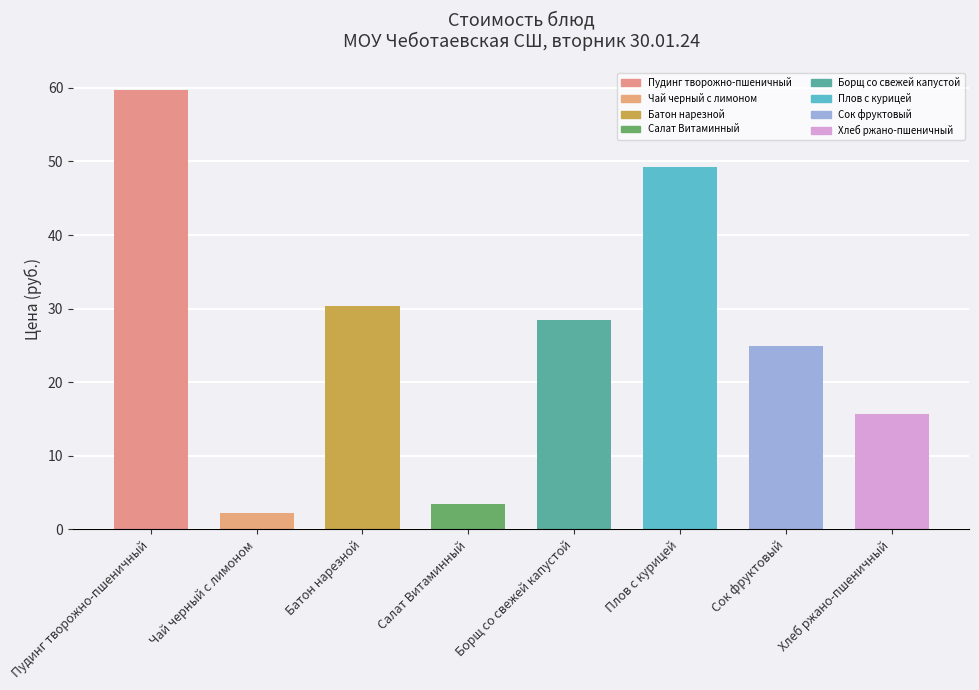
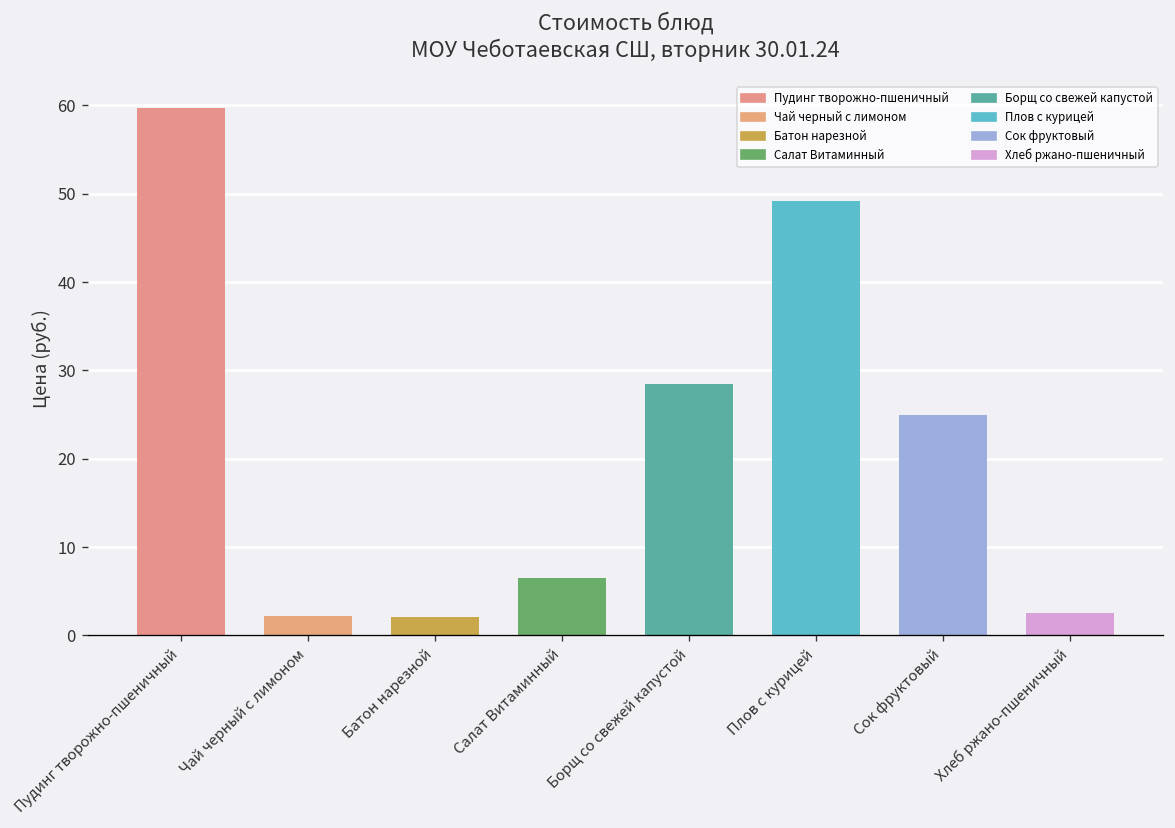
Батон нарезной: 30 -> 2
Салат Витаминный: 4 -> 7
Хлеб ржано-пшеничный: 16 -> 3
